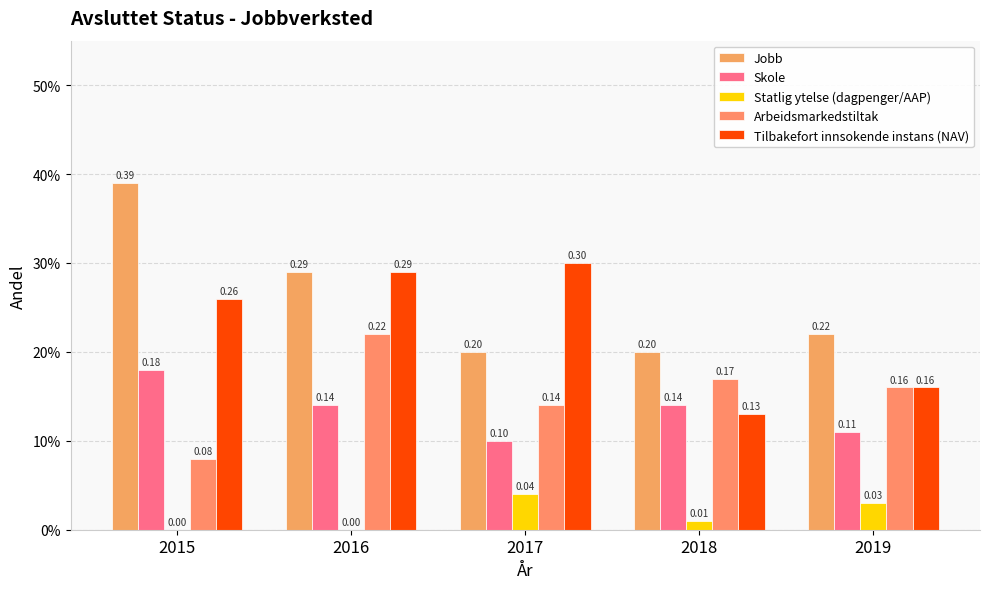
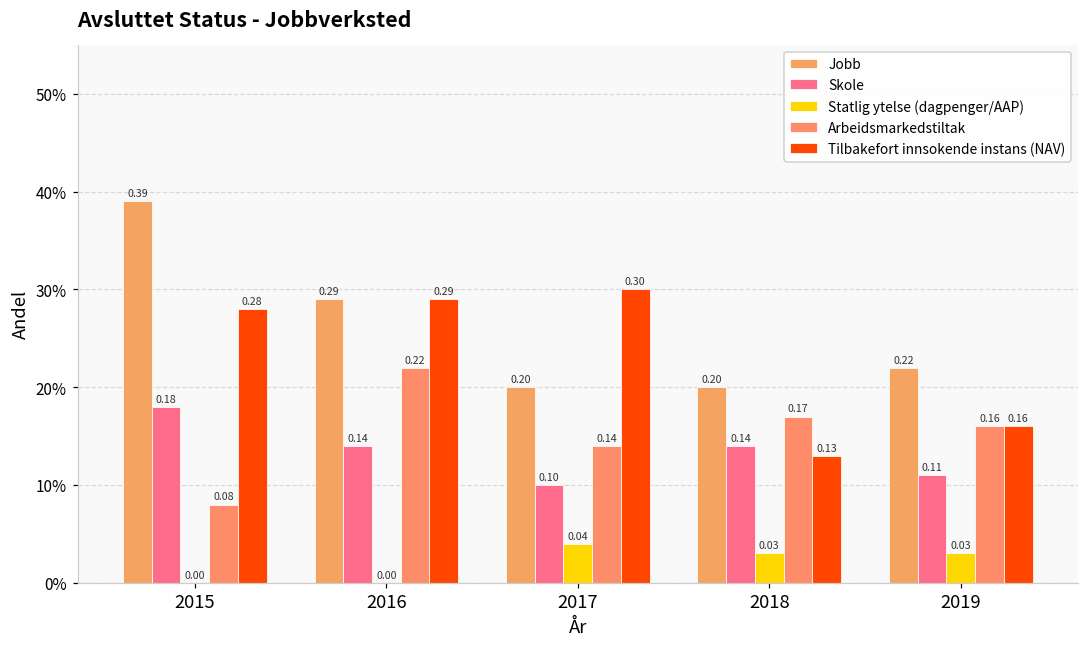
Tilbakefort innsokende instans (NAV), 2015: 0.26 -> 0.28
Statlig ytelse (dagpenger/AAP), 2018: 0.01 -> 0.03
